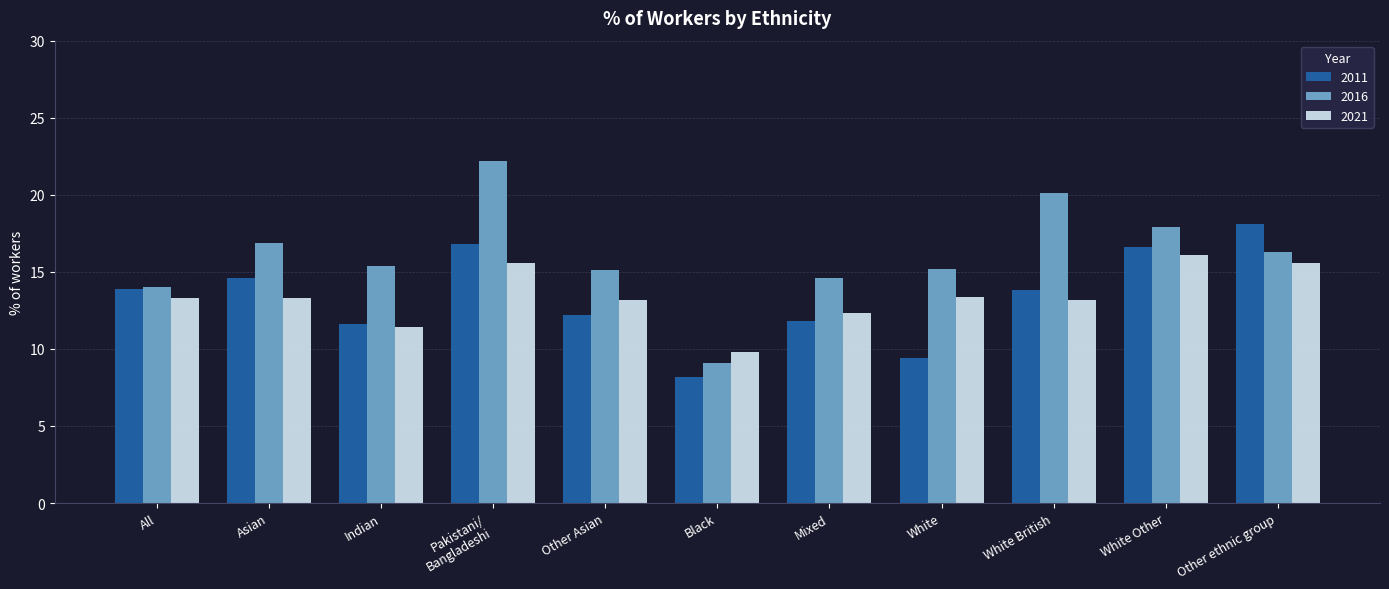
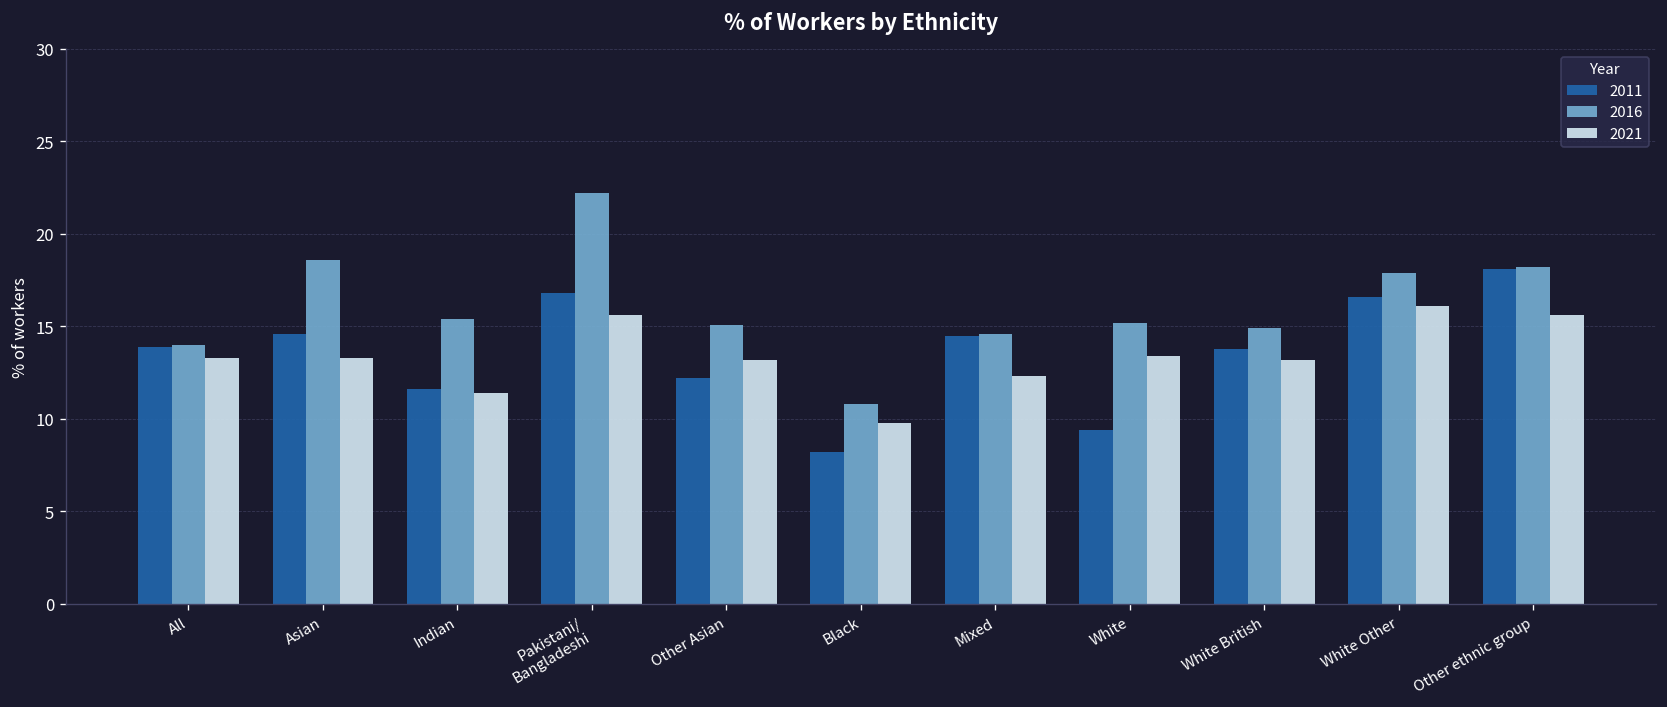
2016, Asian: 16.9 -> 18.6
2016, Black: 9.1 -> 10.8
2011, Mixed: 11.8 -> 14.5
2016, White British: 20.1 -> 14.9
2016, Other ethnic group: 16.3 -> 18.2
